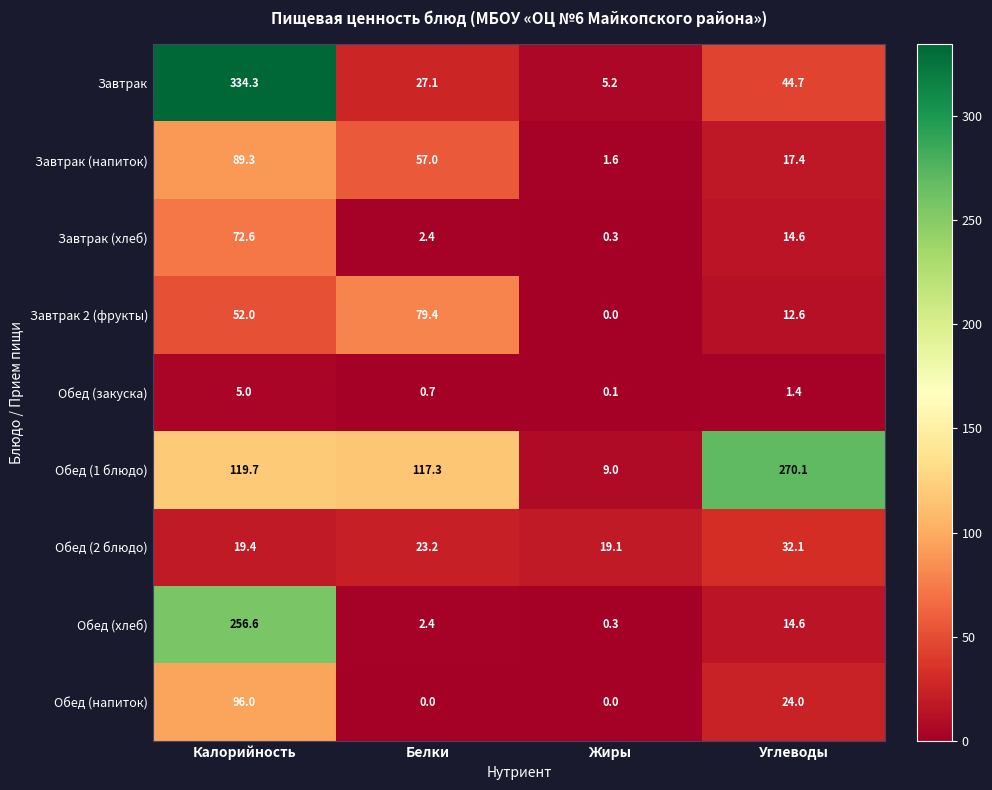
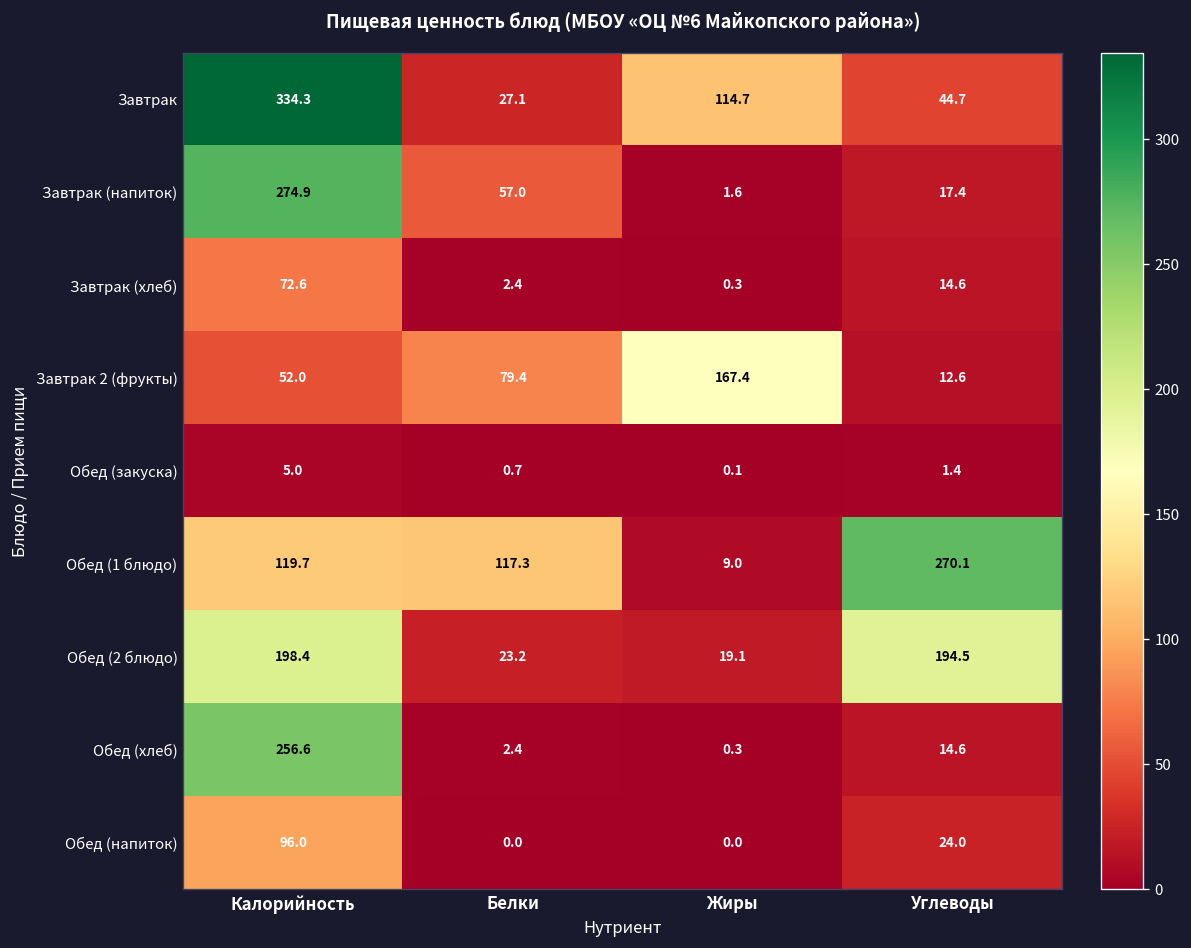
Завтрак, Жиры: 5.2 -> 114.7
Завтрак (напиток), Калорийность: 89.3 -> 274.9
Завтрак 2 (фрукты), Жиры: 0.0 -> 167.4
Обед (2 блюдо), Калорийность: 19.4 -> 198.4
Обед (2 блюдо), Углеводы: 32.1 -> 194.5
